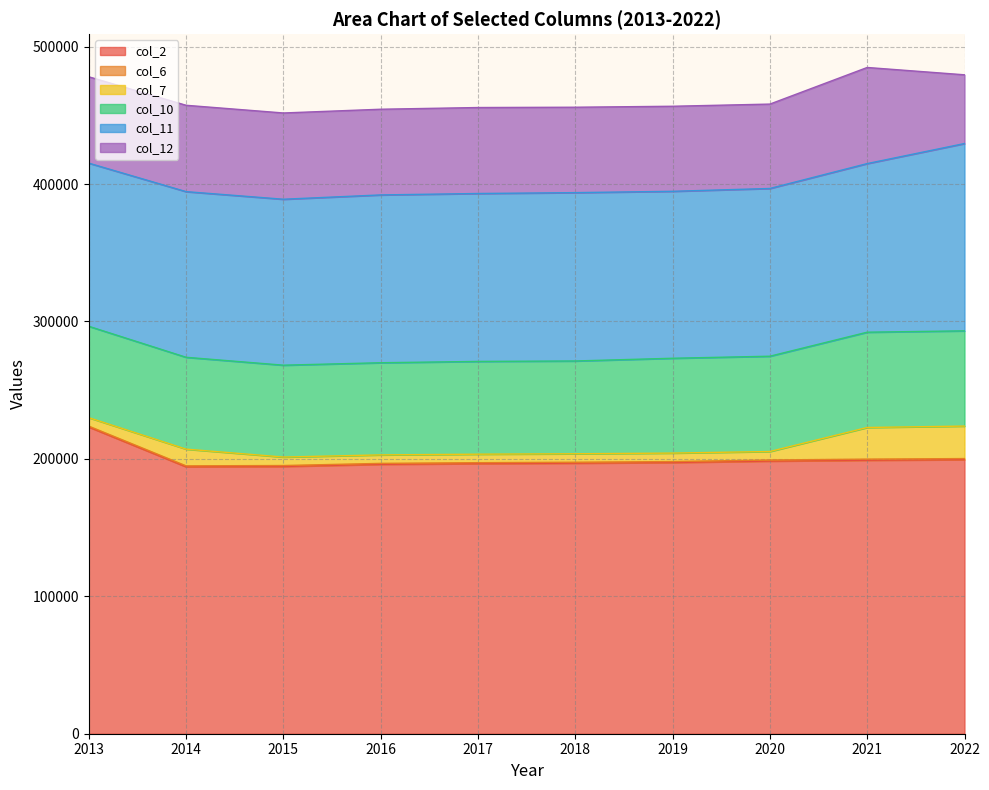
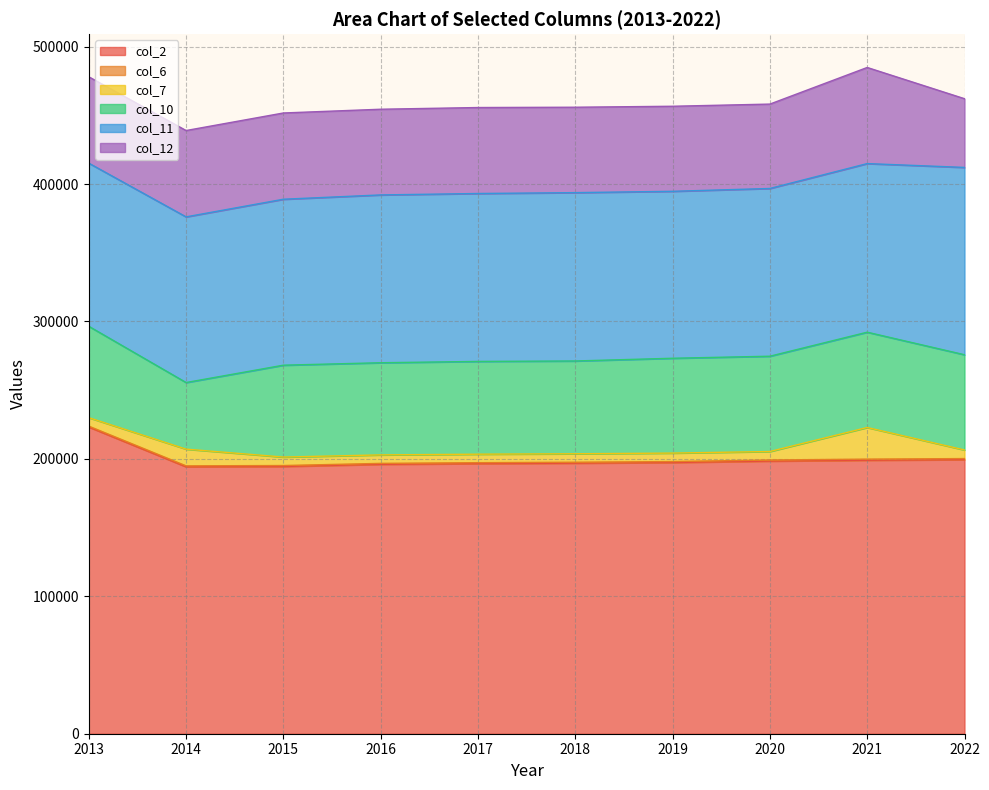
col_10, 2014: 67000 -> 48000
col_7, 2022: 24000 -> 6000
